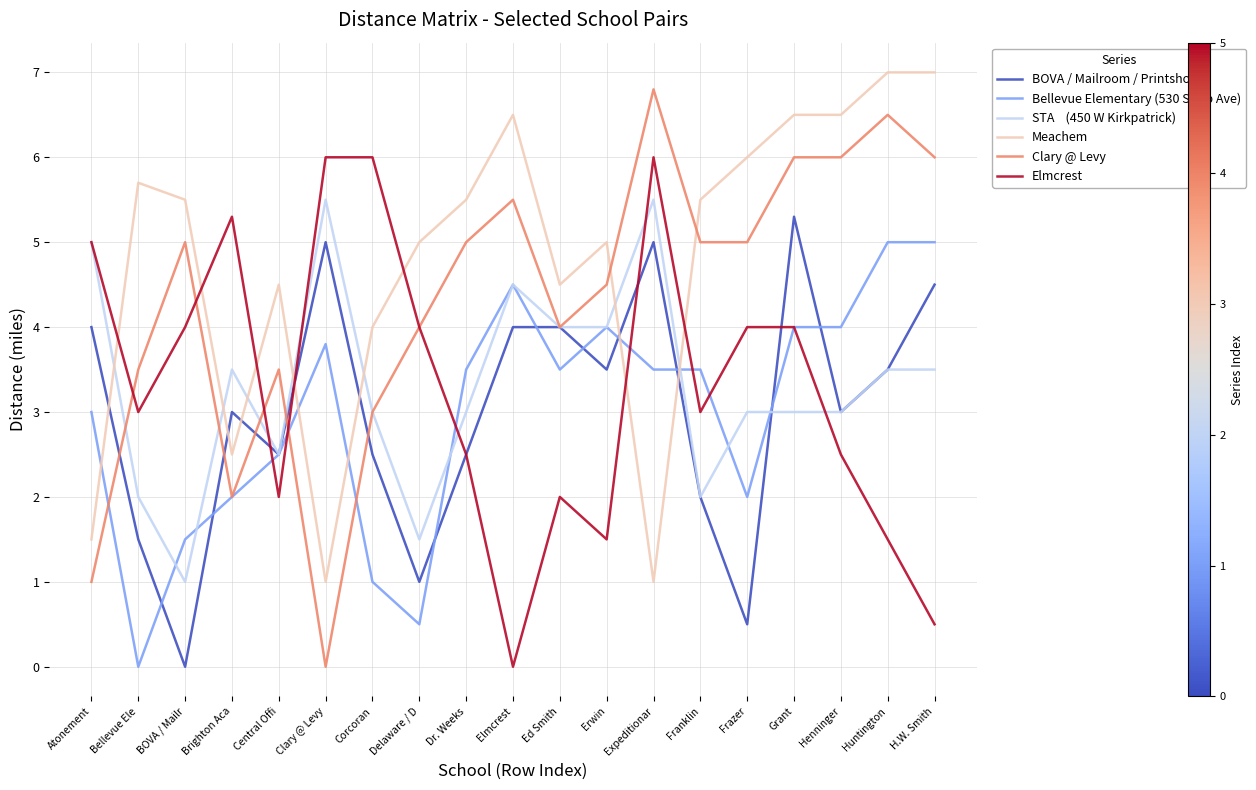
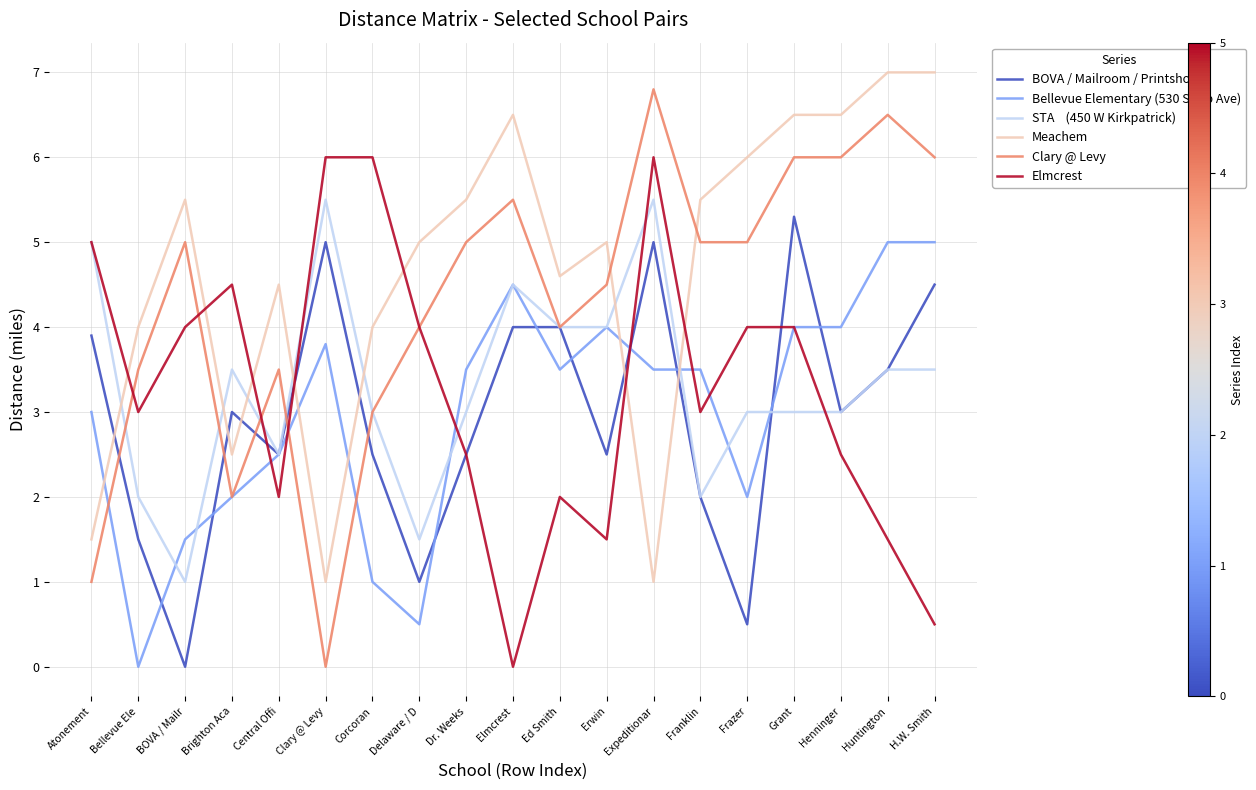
BOVA / Mailroom / Printshop, Atonement: 4.0 -> 3.9
Meachem, Bellevue Ele: 5.7 -> 4.0
Elmcrest, Brighton Aca: 5.3 -> 4.5
Meachem, Ed Smith: 4.5 -> 4.6
BOVA / Mailroom / Printshop, Erwin: 3.5 -> 2.5
